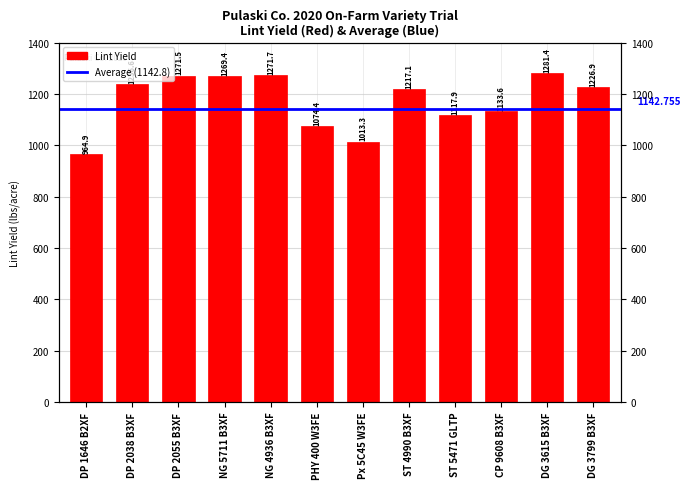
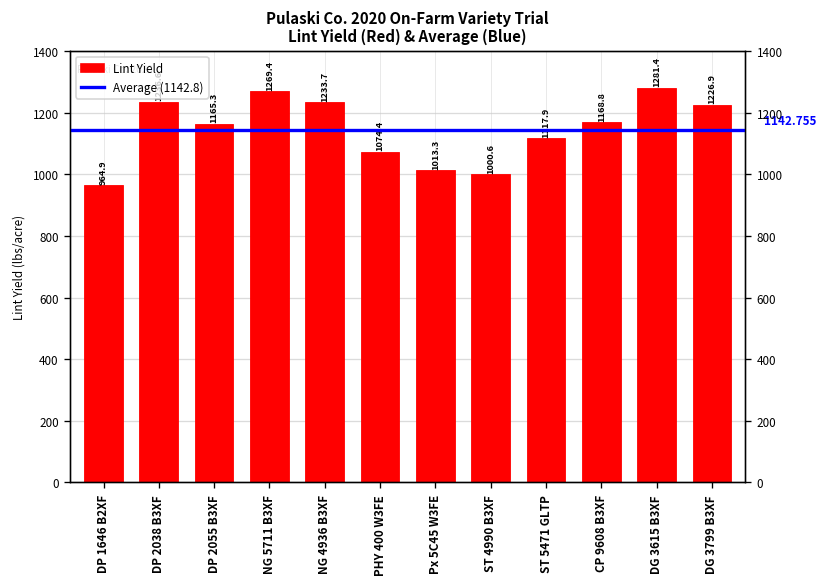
DP 2055 B3XF: 1271.5 -> 1165.3
NG 4936 B3XF: 1271.7 -> 1233.7
ST 4990 B3XF: 1217.1 -> 1000.6
CP 9608 B3XF: 1133.6 -> 1168.8
